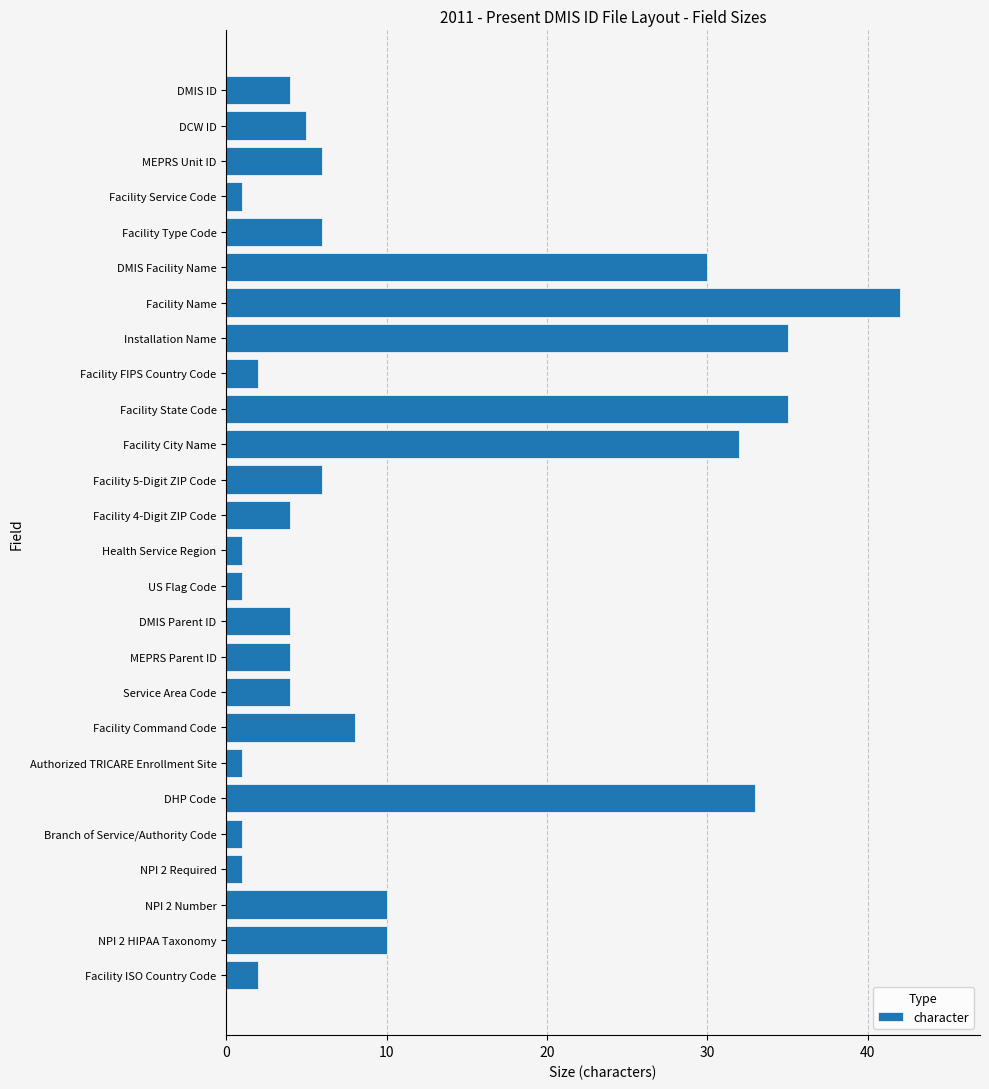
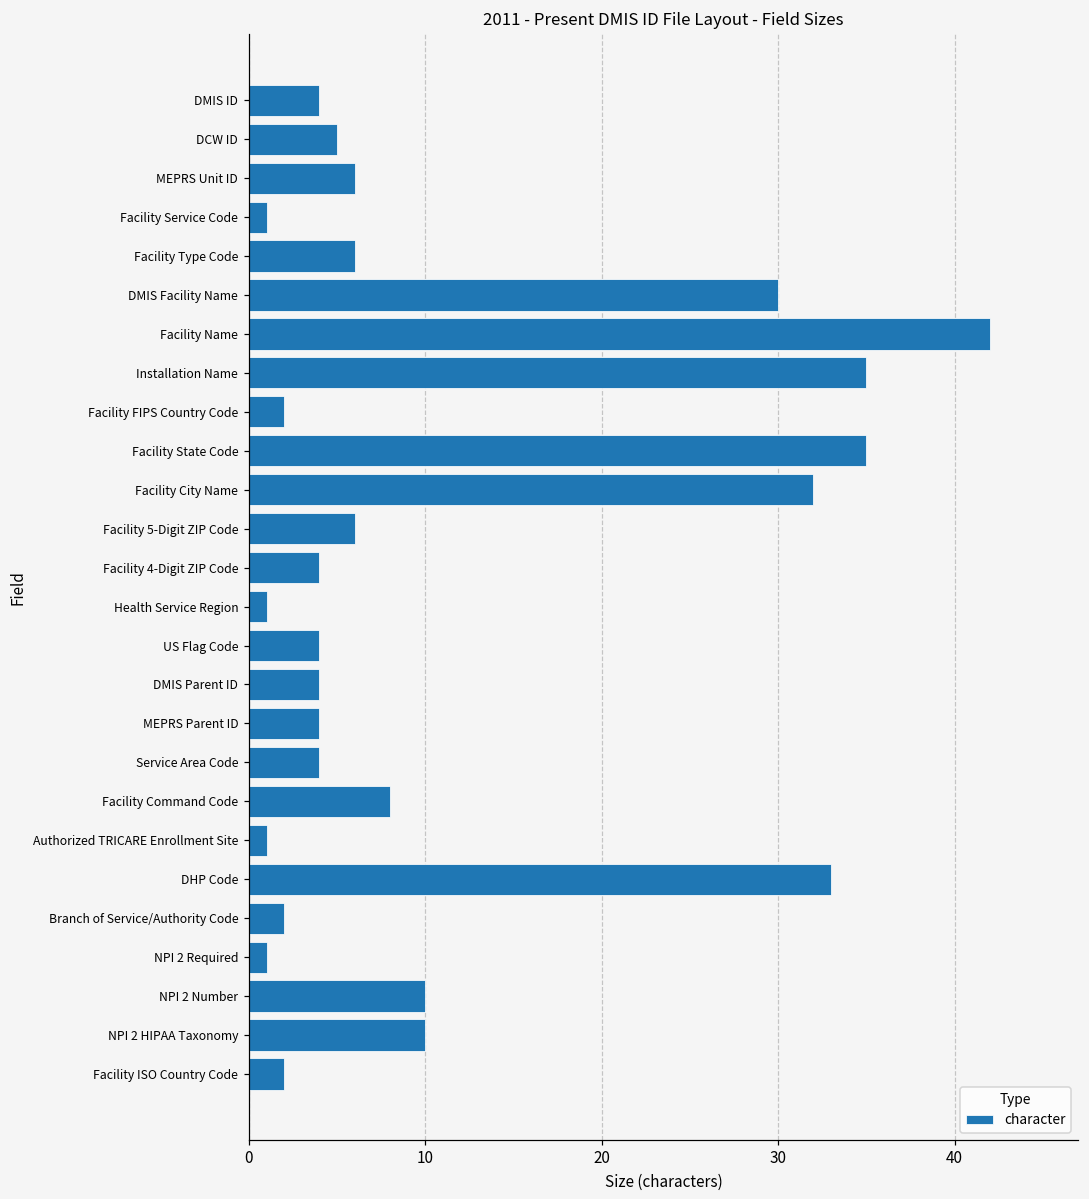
US Flag Code: 1 -> 4
Branch of Service/Authority Code: 1 -> 2
